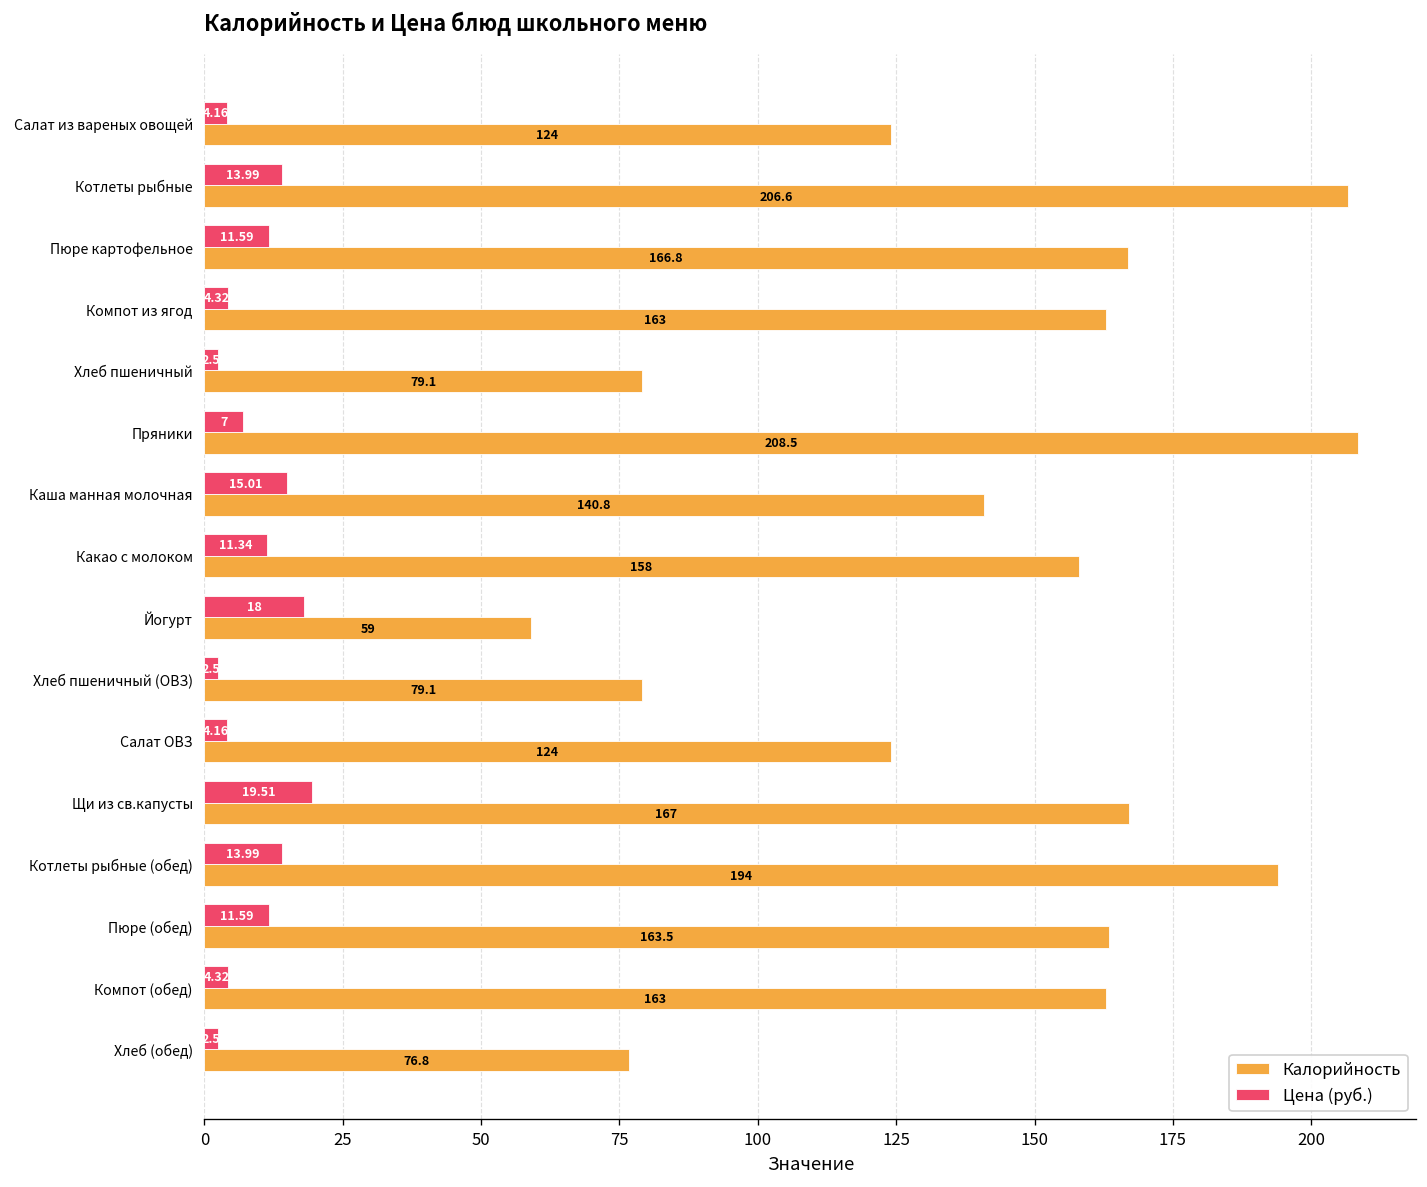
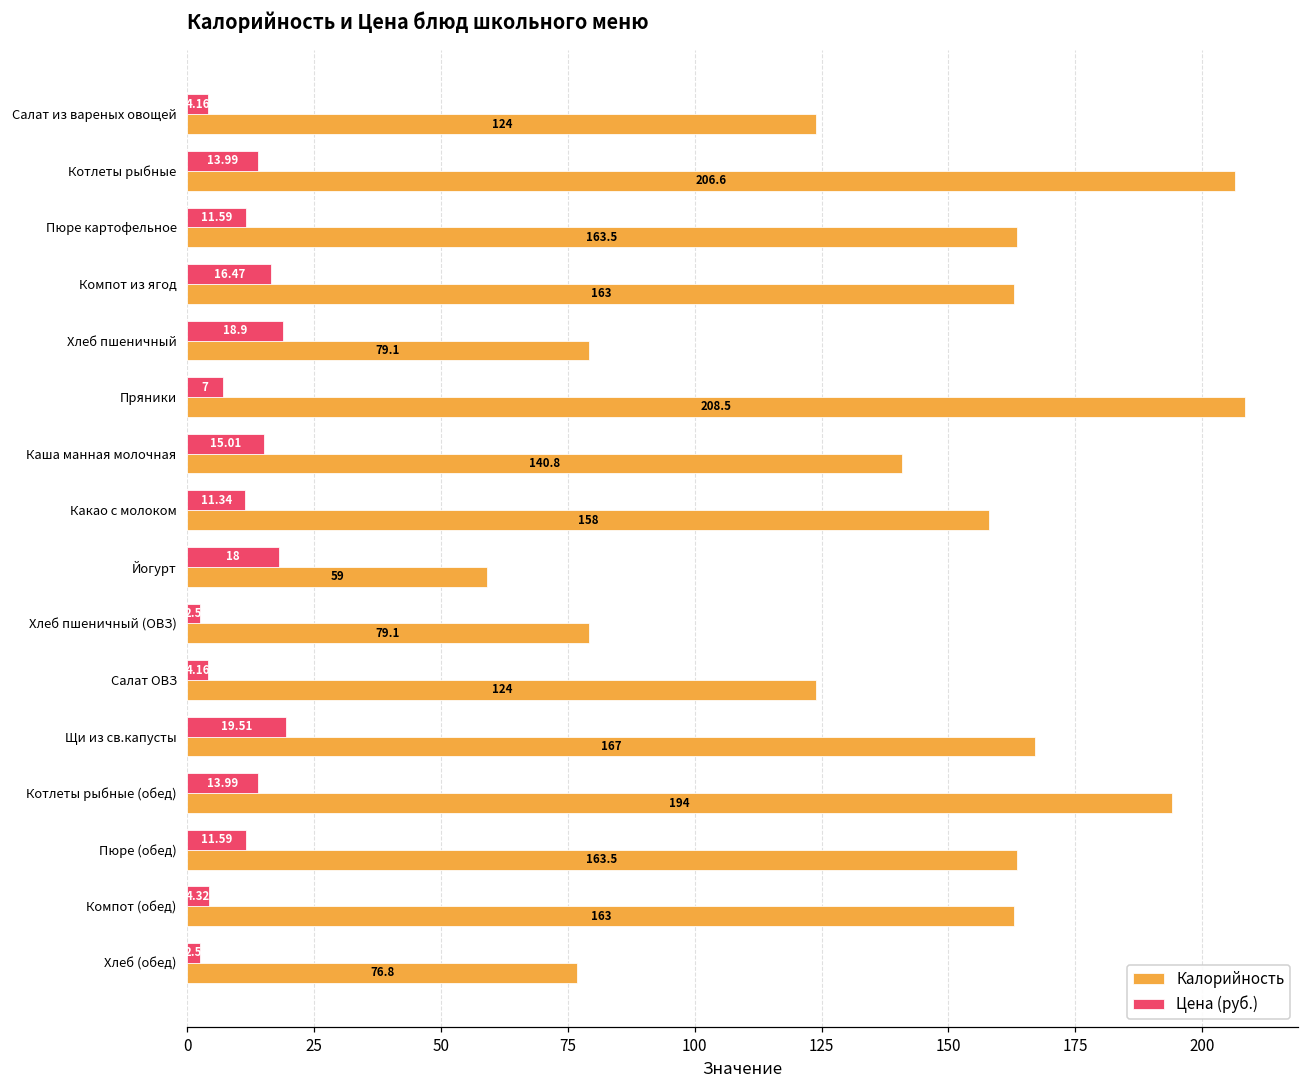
Калорийность, Пюре картофельное: 166.8 -> 163.5
Цена (руб.), Компот из ягод: 4.32 -> 16.47
Цена (руб.), Хлеб пшеничный: 2.5 -> 18.9
